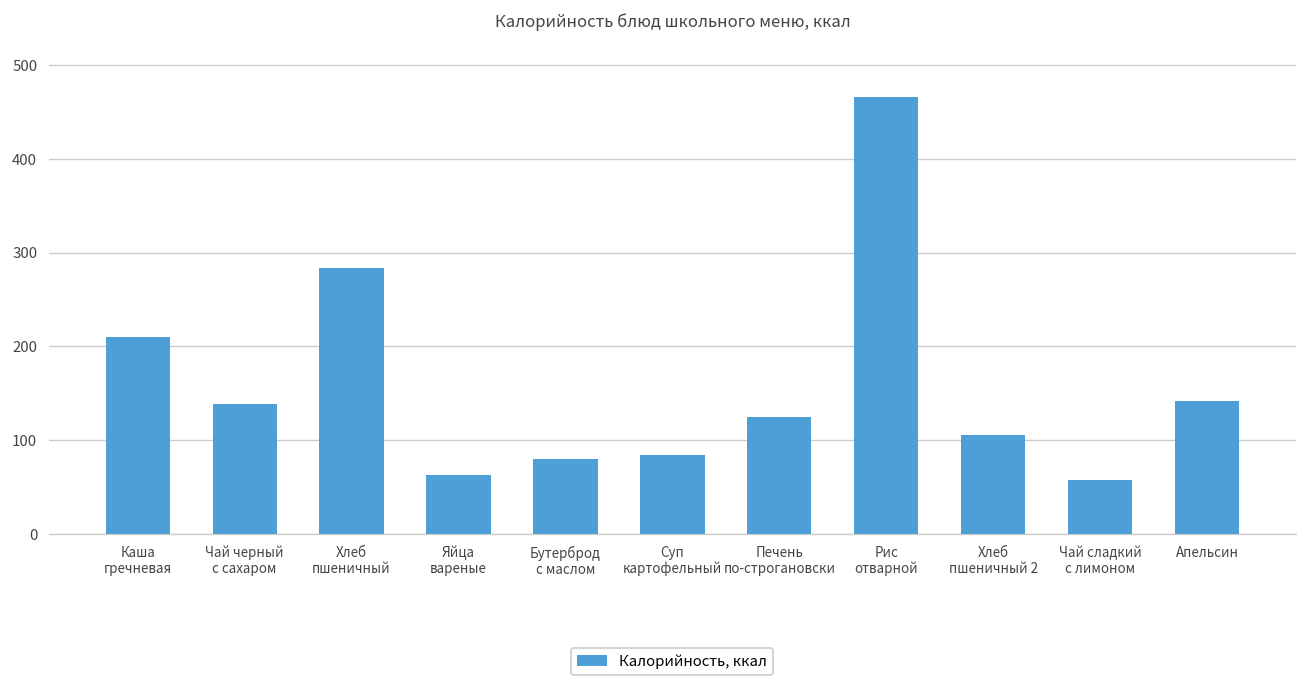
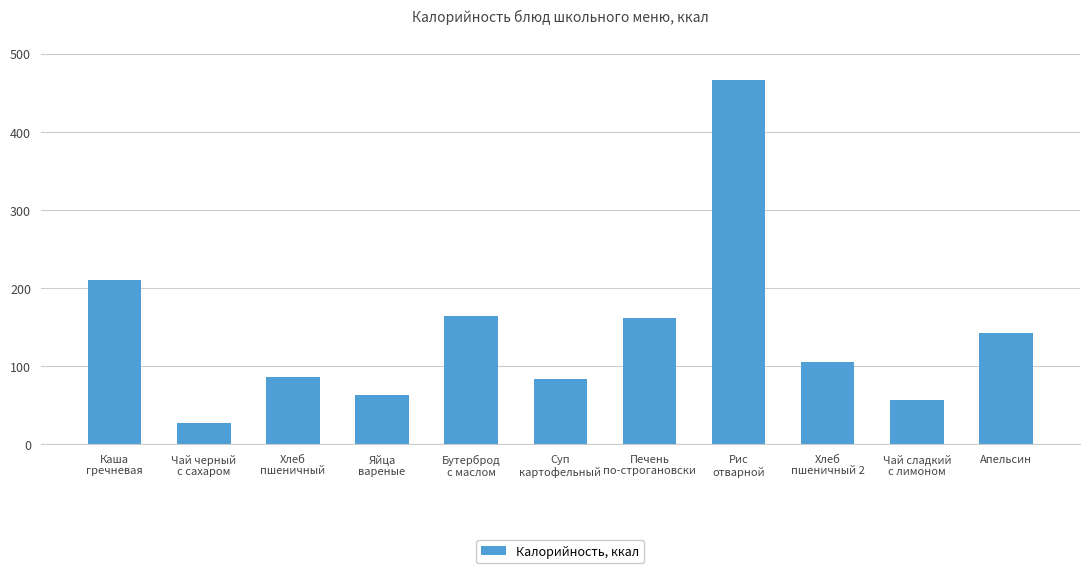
Чай черный с сахаром: 140 -> 30
Хлеб пшеничный: 280 -> 90
Бутерброд с маслом: 80 -> 170
Печень по-строгановски: 120 -> 160
